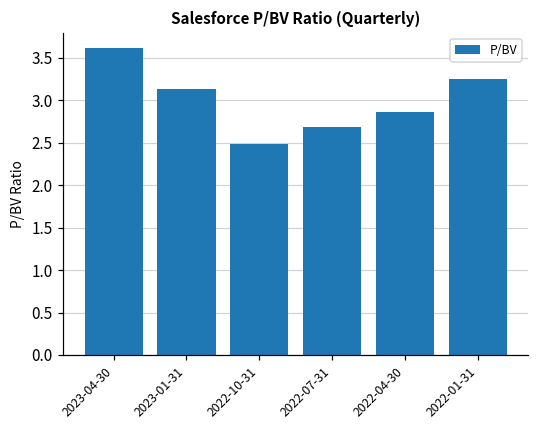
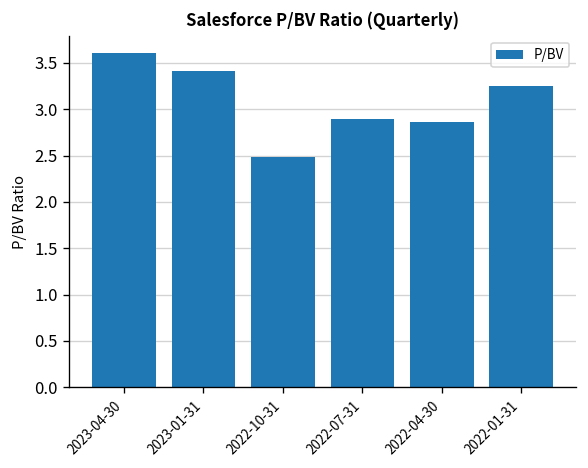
2023-01-31: 3.1 -> 3.4
2022-07-31: 2.7 -> 2.9
